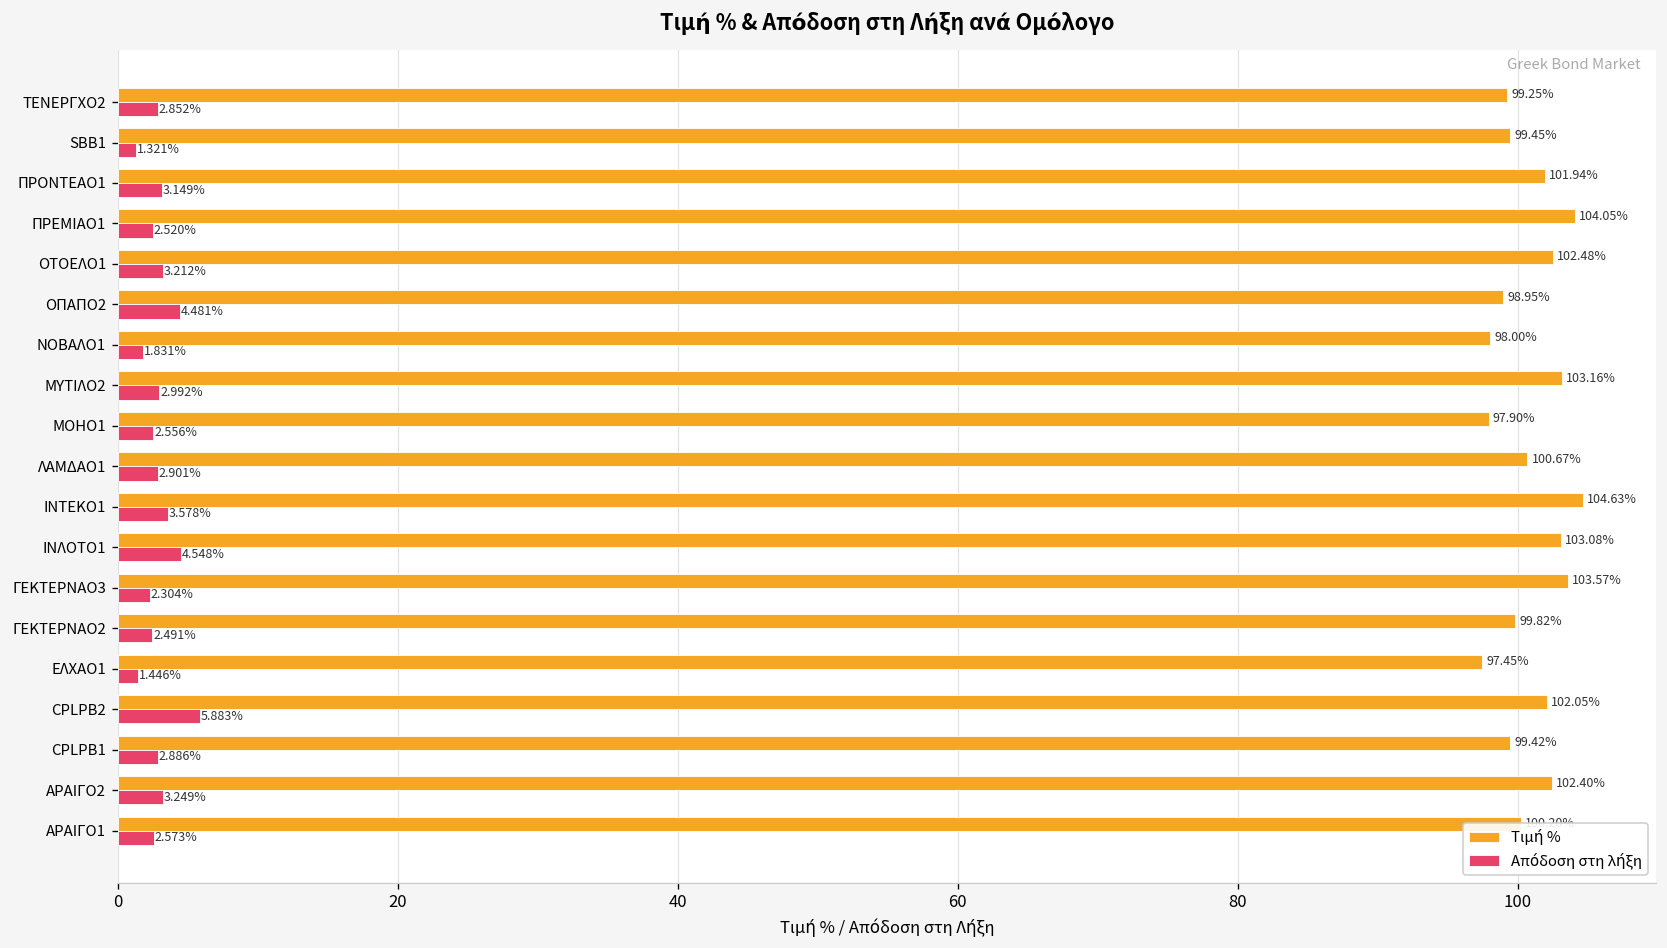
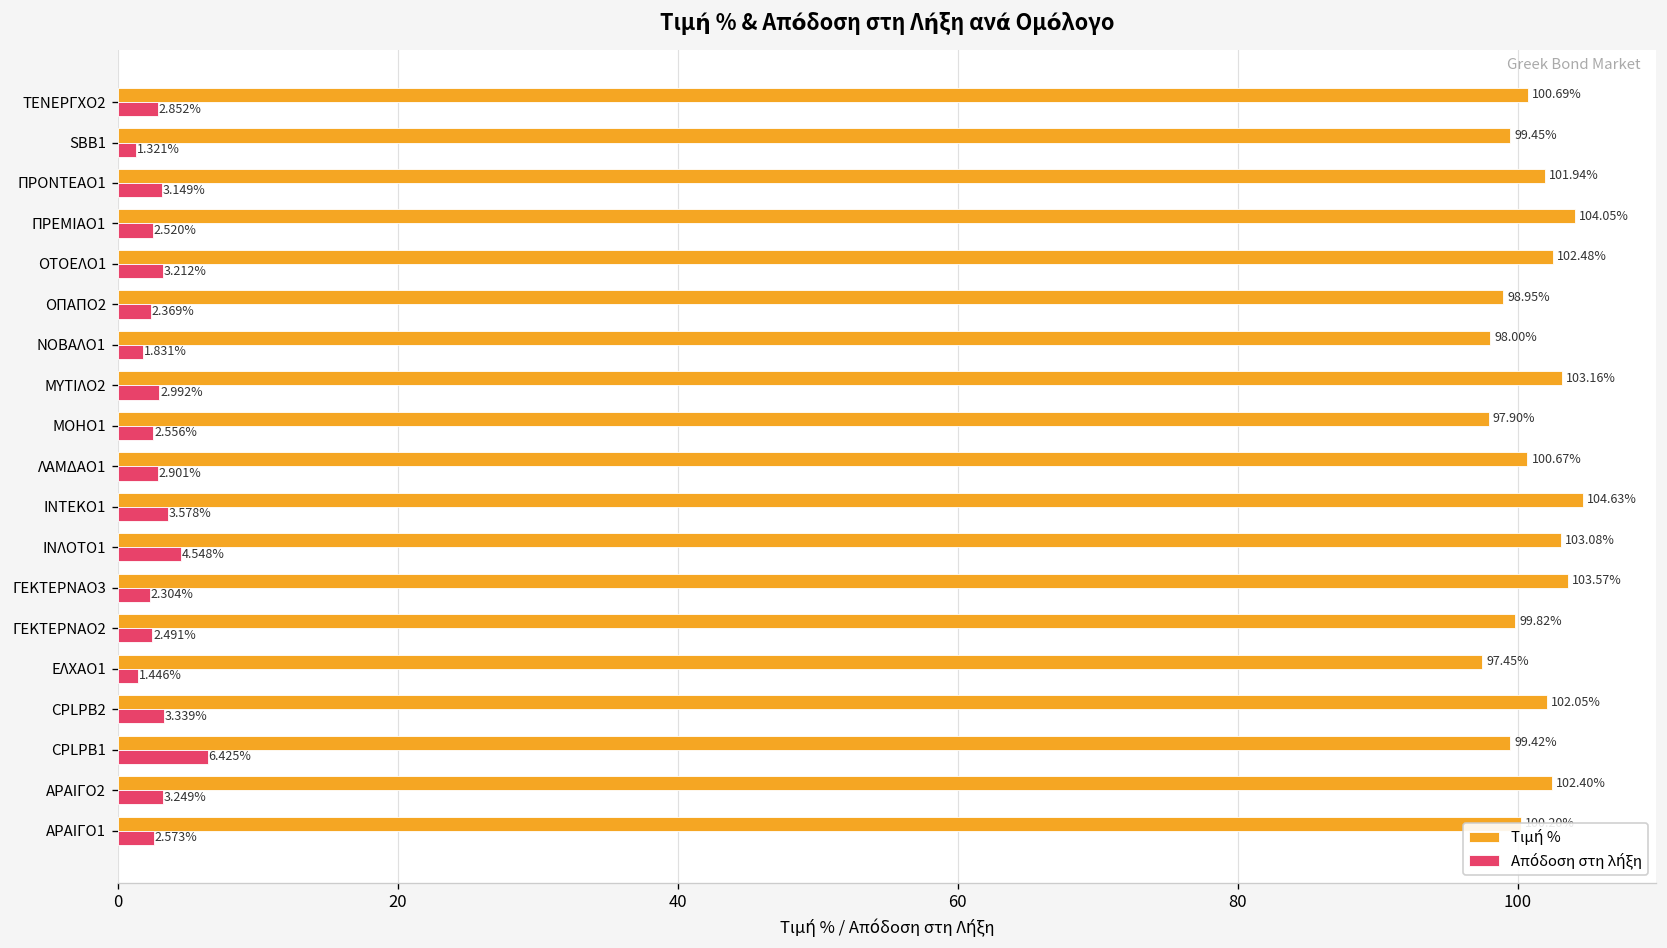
Τιμή %, ΤΕΝΕΡΓΧΟ2: 99.25% -> 100.69%
Απόδοση στη λήξη, ΟΠΑΠΟ2: 4.481% -> 2.369%
Απόδοση στη λήξη, CPLPB2: 5.883% -> 3.339%
Απόδοση στη λήξη, CPLPB1: 2.886% -> 6.425%
